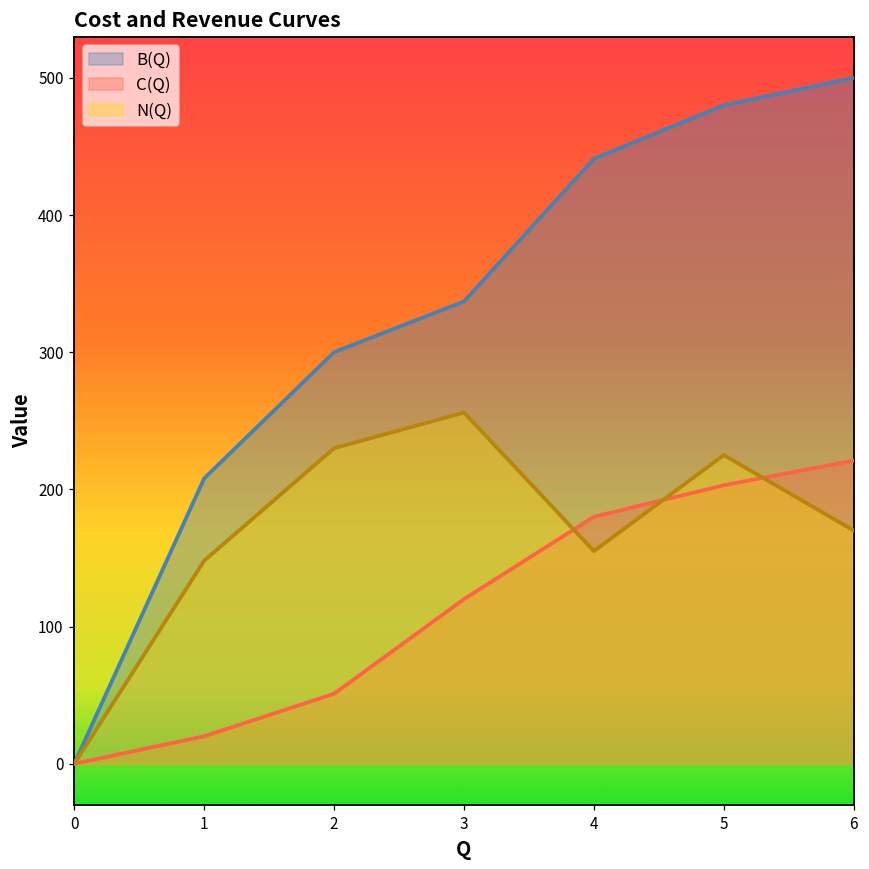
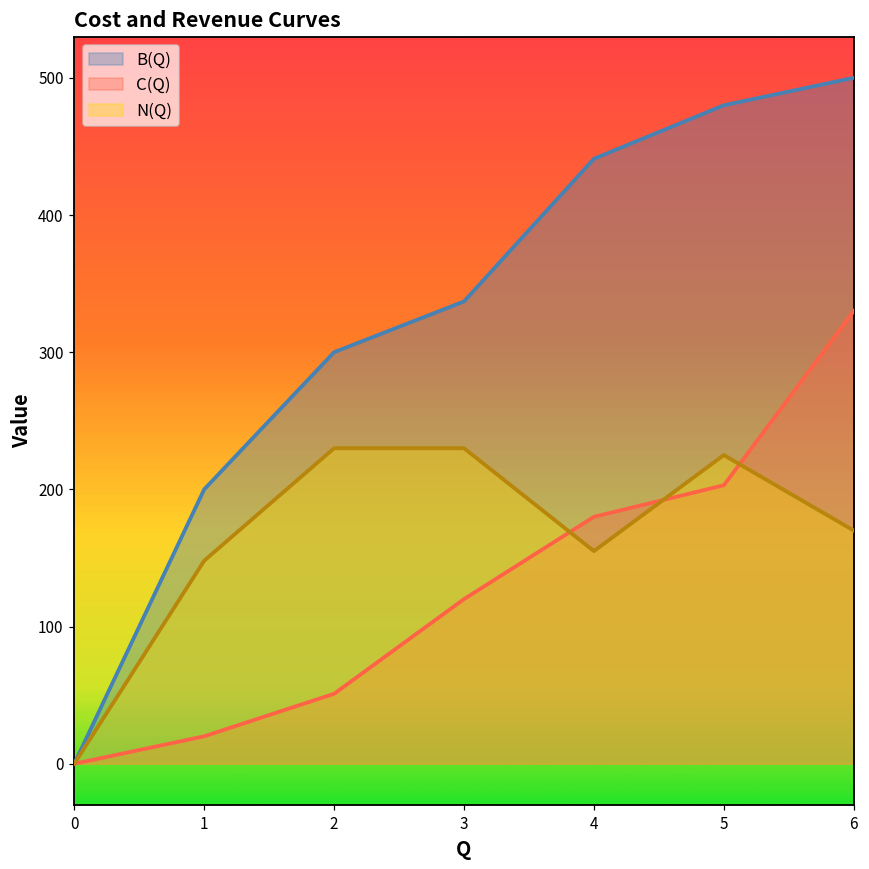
B(Q), 1: 208 -> 200
N(Q), 3: 256 -> 230
C(Q), 6: 221 -> 330
